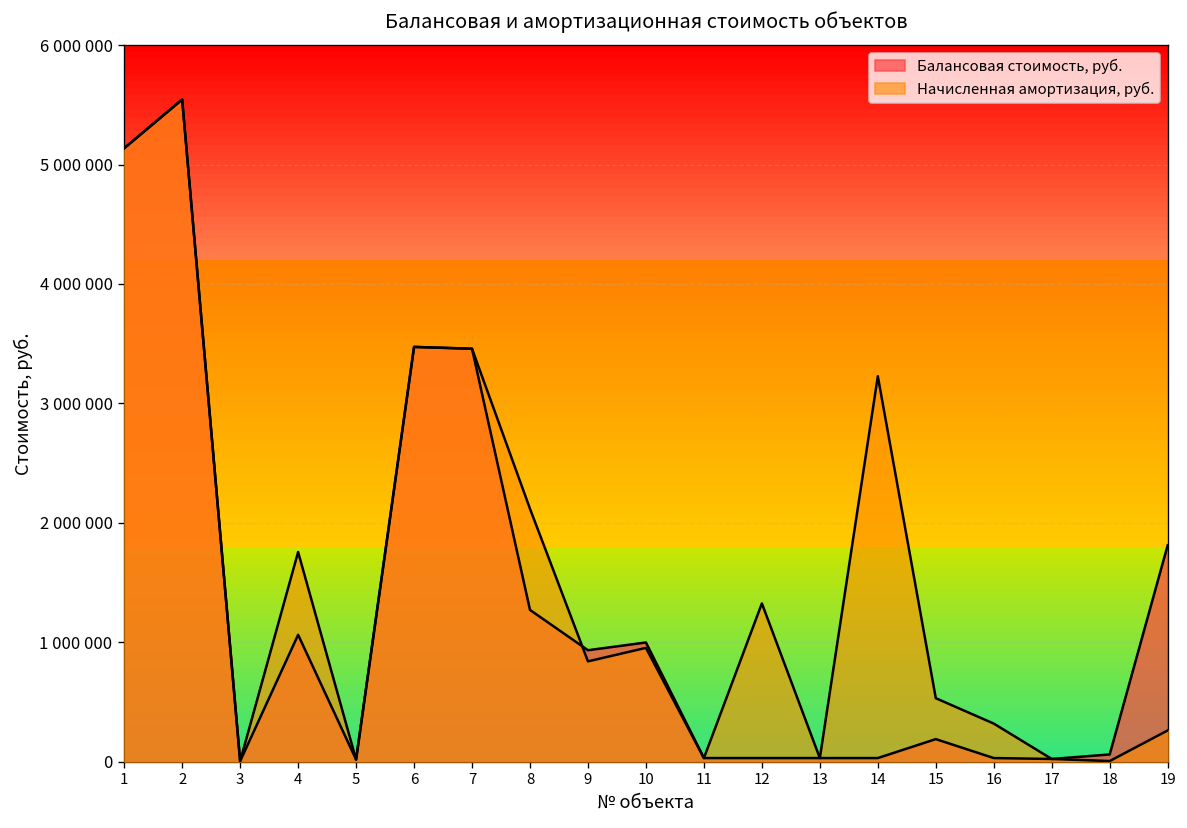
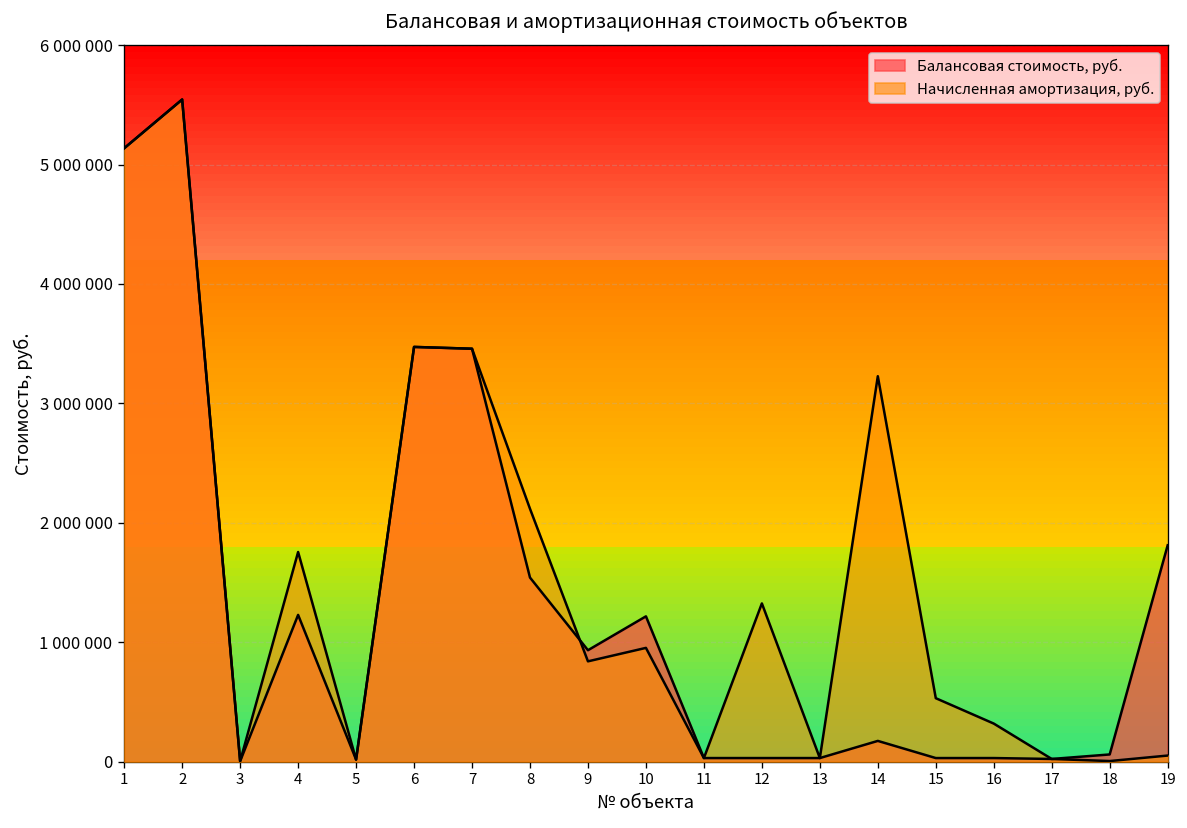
Балансовая стоимость, руб., 4: 1100000 -> 1200000
Балансовая стоимость, руб., 8: 1300000 -> 1500000
Балансовая стоимость, руб., 10: 1000000 -> 1200000
Балансовая стоимость, руб., 14: 0 -> 200000
Балансовая стоимость, руб., 15: 200000 -> 0
Начисленная амортизация, руб., 19: 300000 -> 100000
